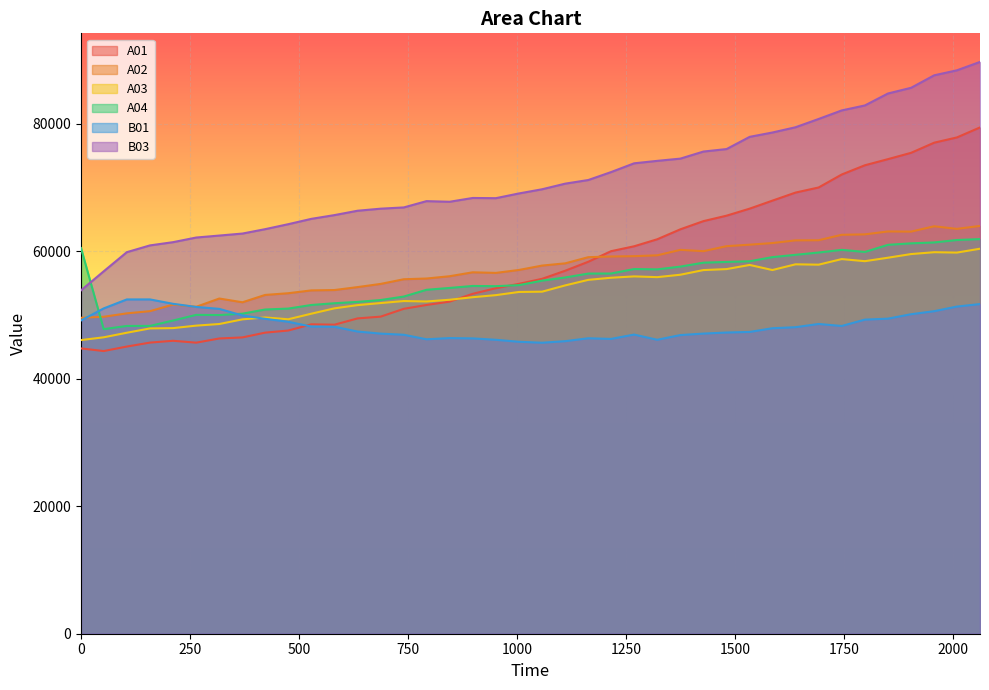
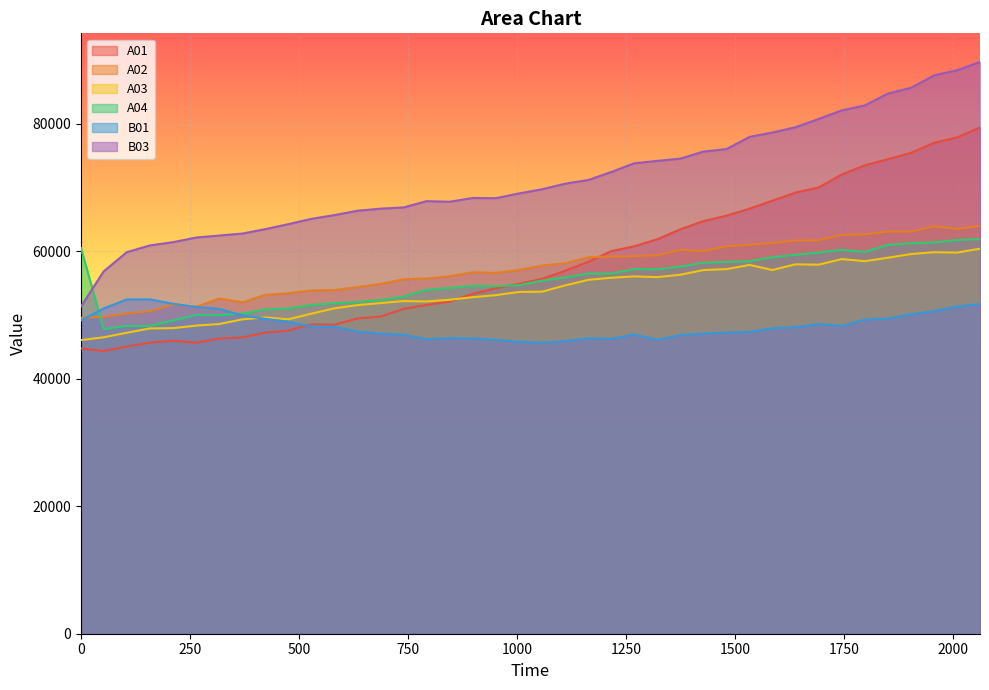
B03, 0: 54000 -> 51000
